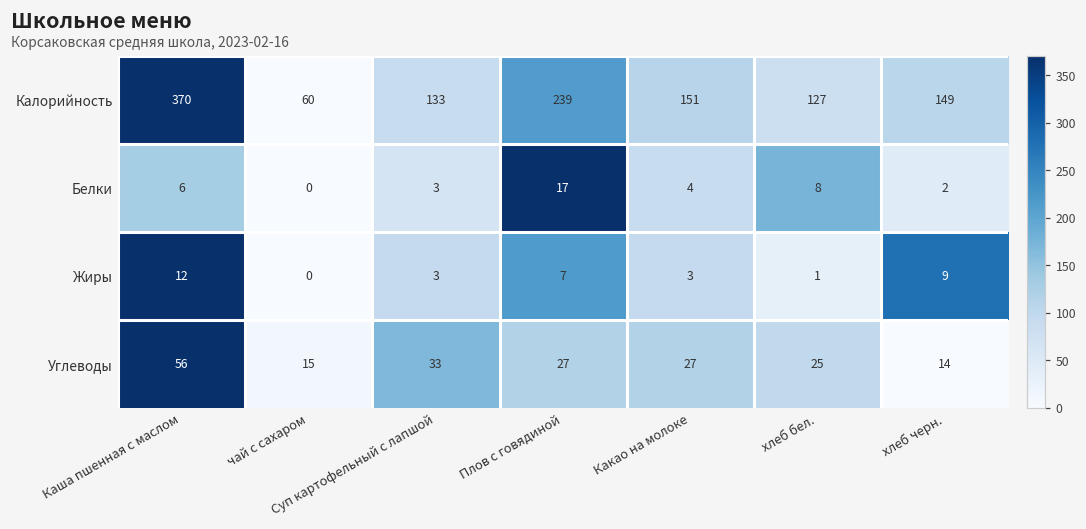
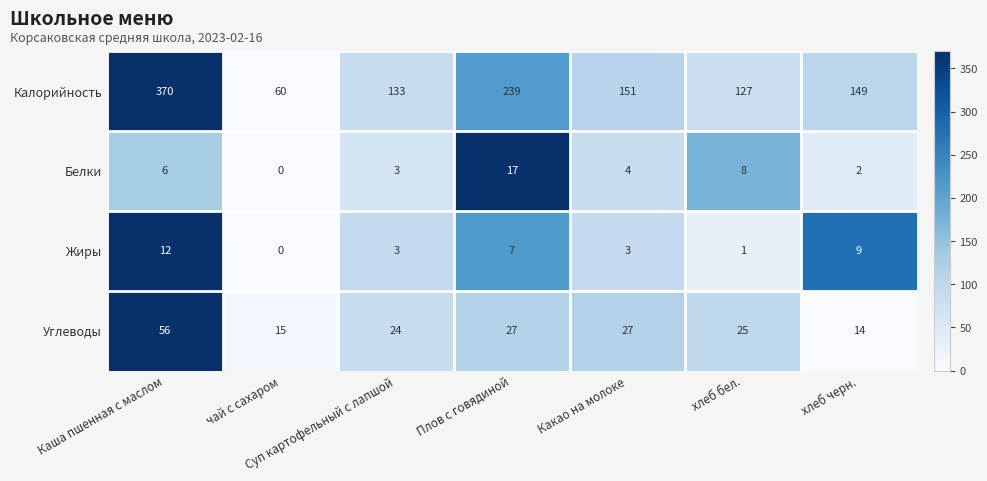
Углеводы, Суп картофельный с лапшой: 33 -> 24
